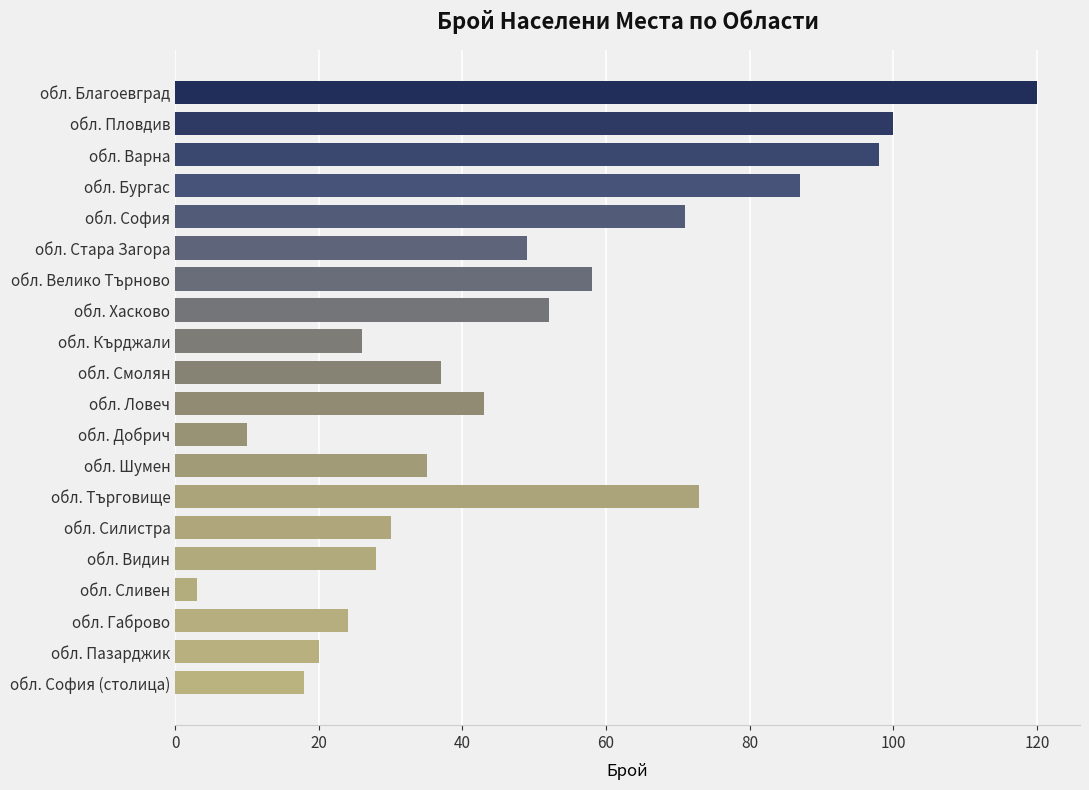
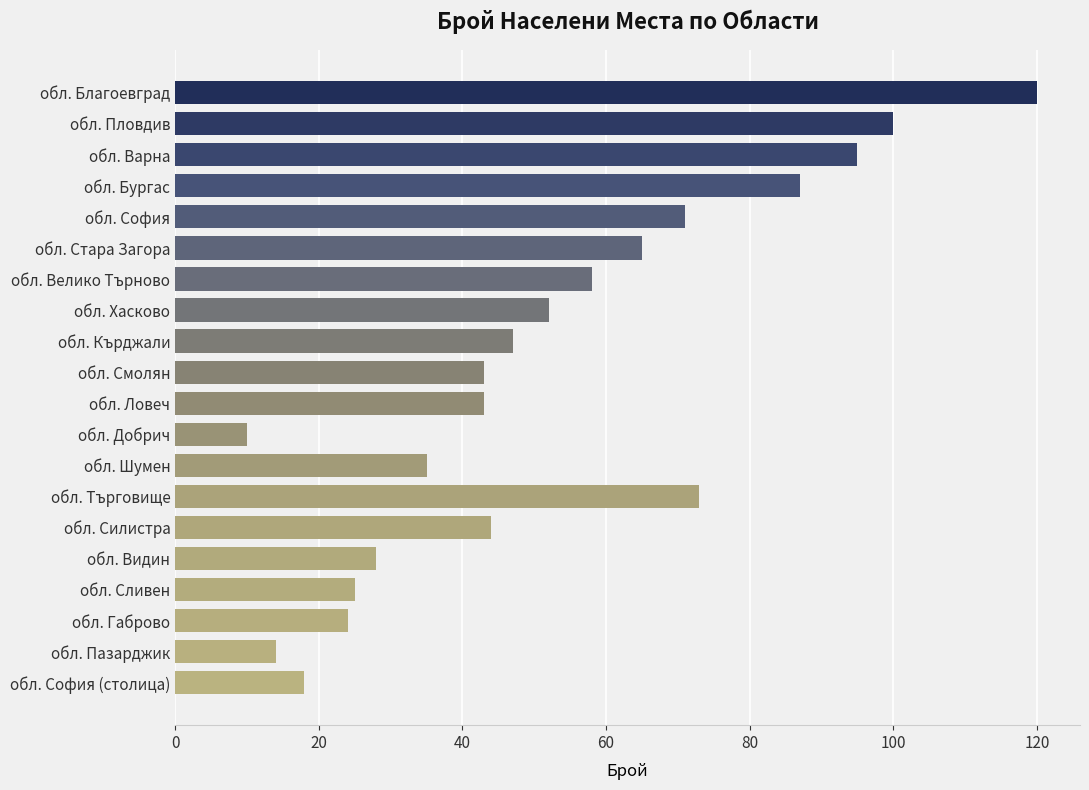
обл. Варна: 98 -> 95
обл. Стара Загора: 49 -> 65
обл. Кърджали: 26 -> 47
обл. Смолян: 37 -> 43
обл. Силистра: 30 -> 44
обл. Сливен: 3 -> 25
обл. Пазарджик: 20 -> 14
